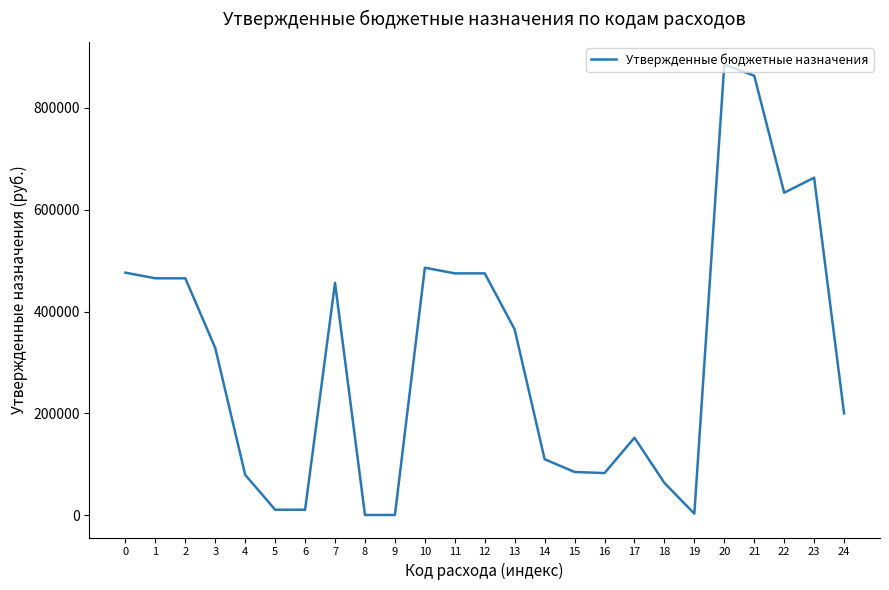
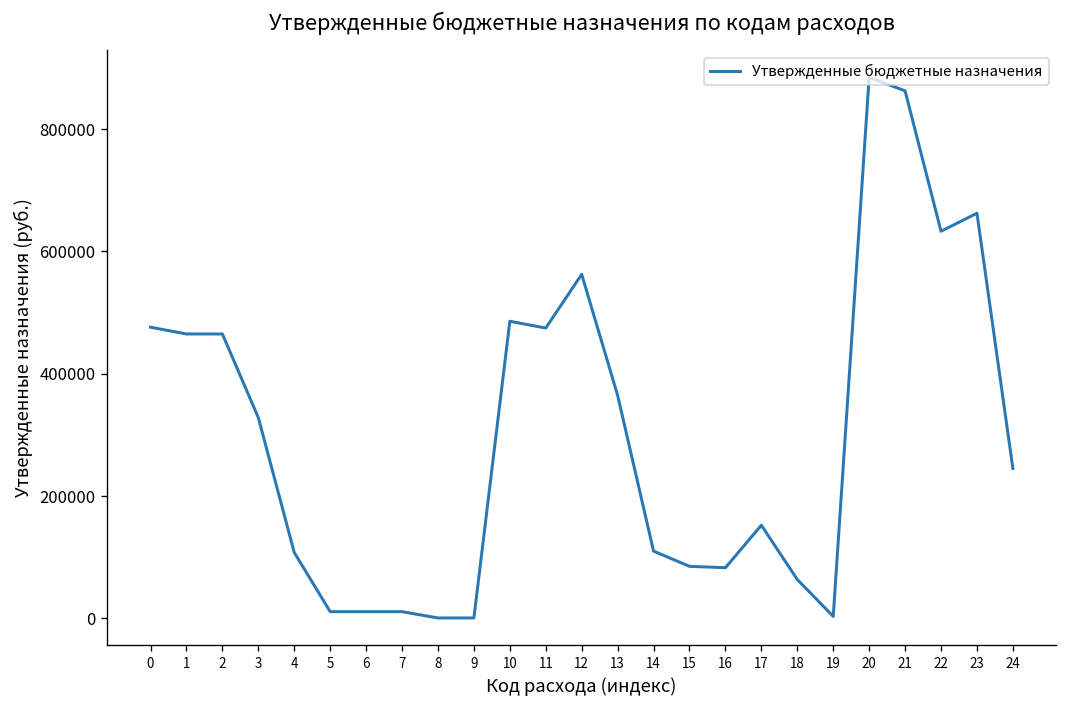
4: 80000 -> 110000
7: 460000 -> 10000
12: 470000 -> 560000
24: 200000 -> 250000
